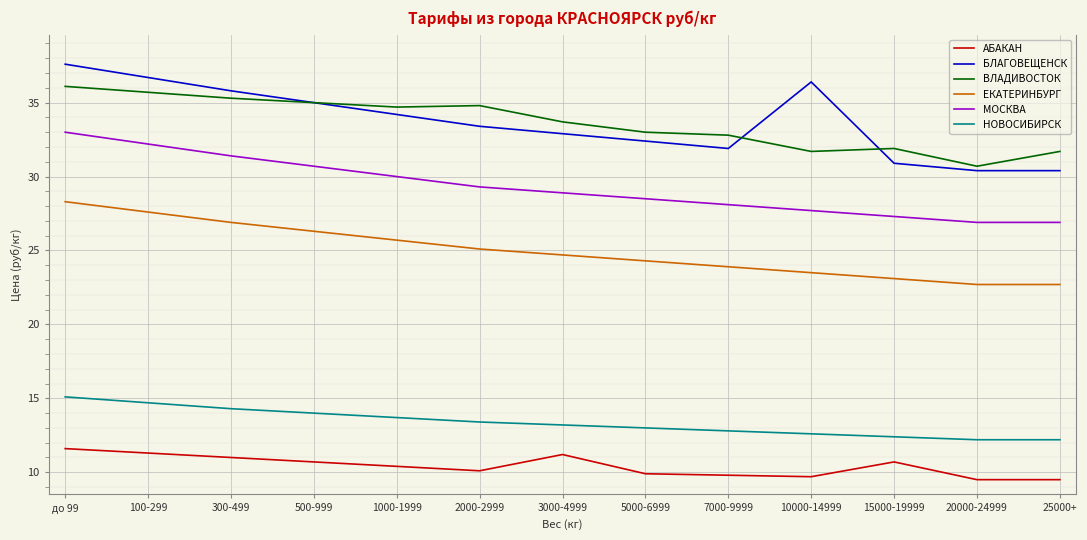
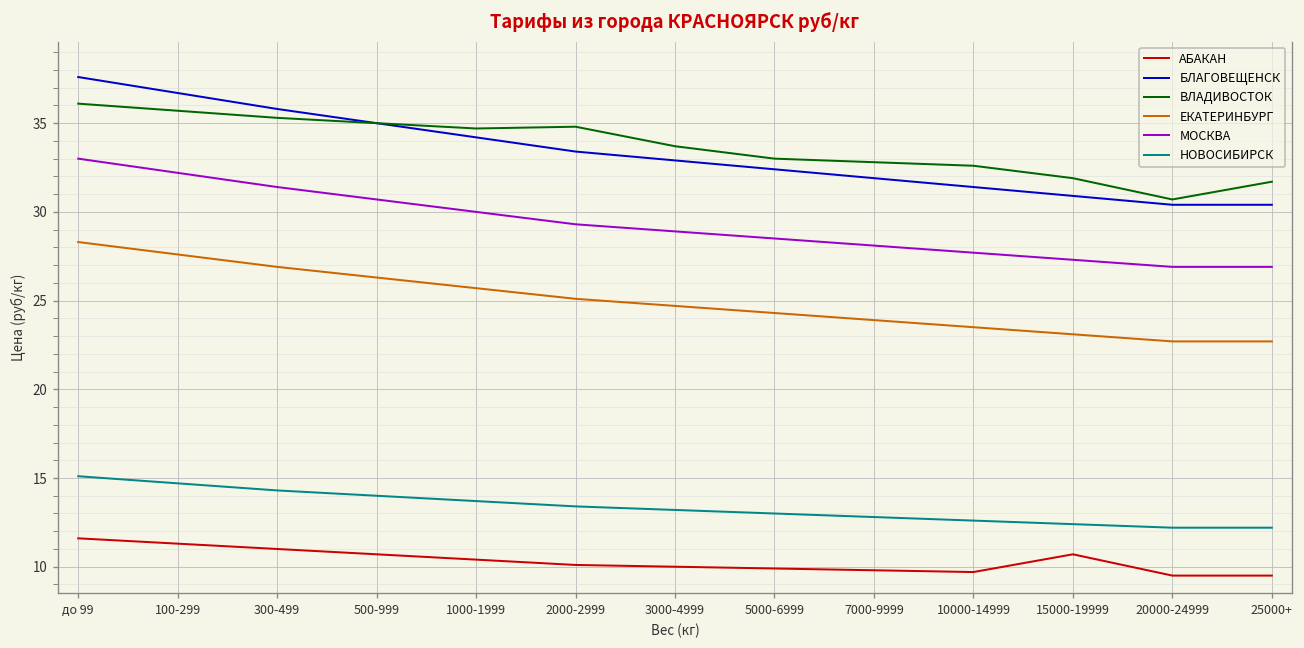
АБАКАН, 3000-4999: 11.2 -> 10.0
БЛАГОВЕЩЕНСК, 10000-14999: 36.4 -> 31.4
ВЛАДИВОСТОК, 10000-14999: 31.7 -> 32.6
